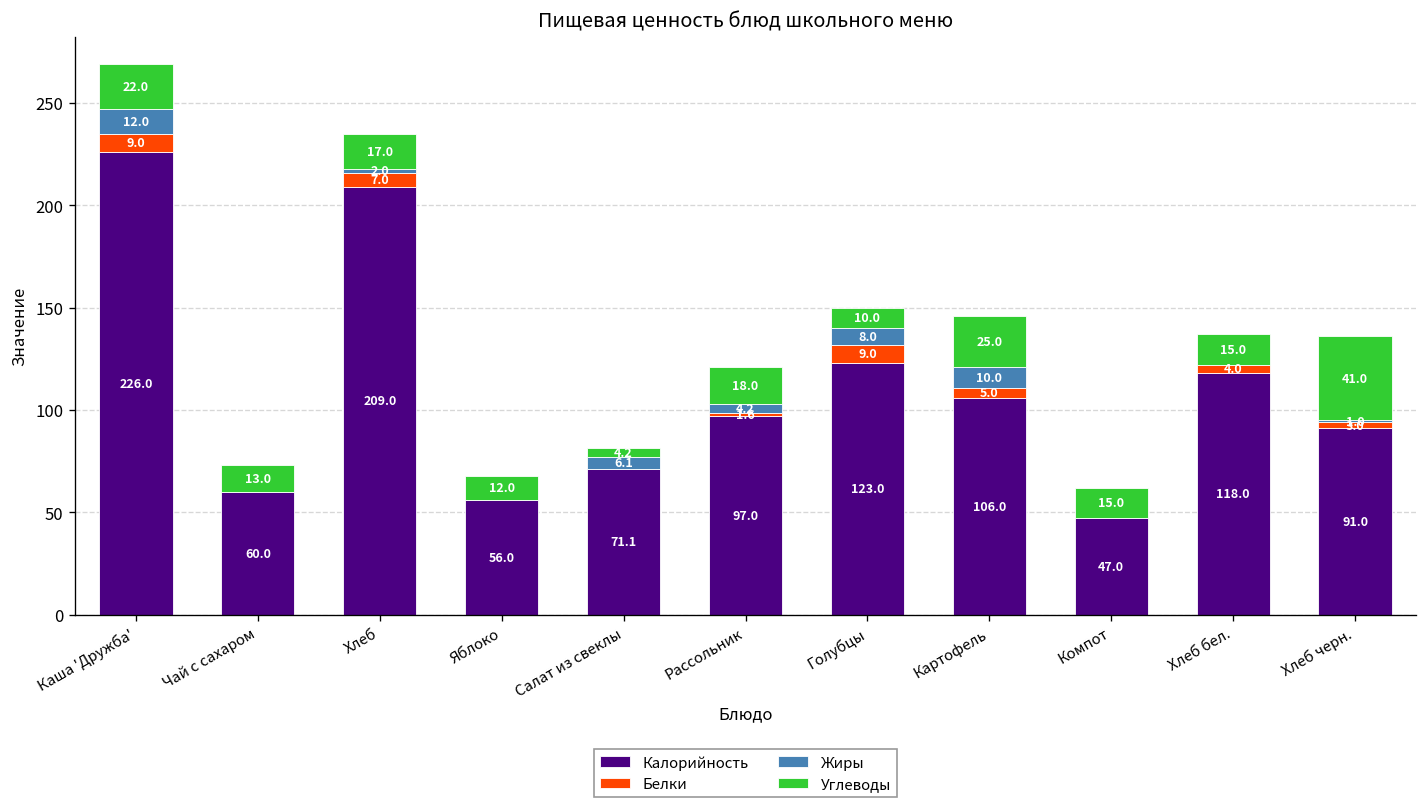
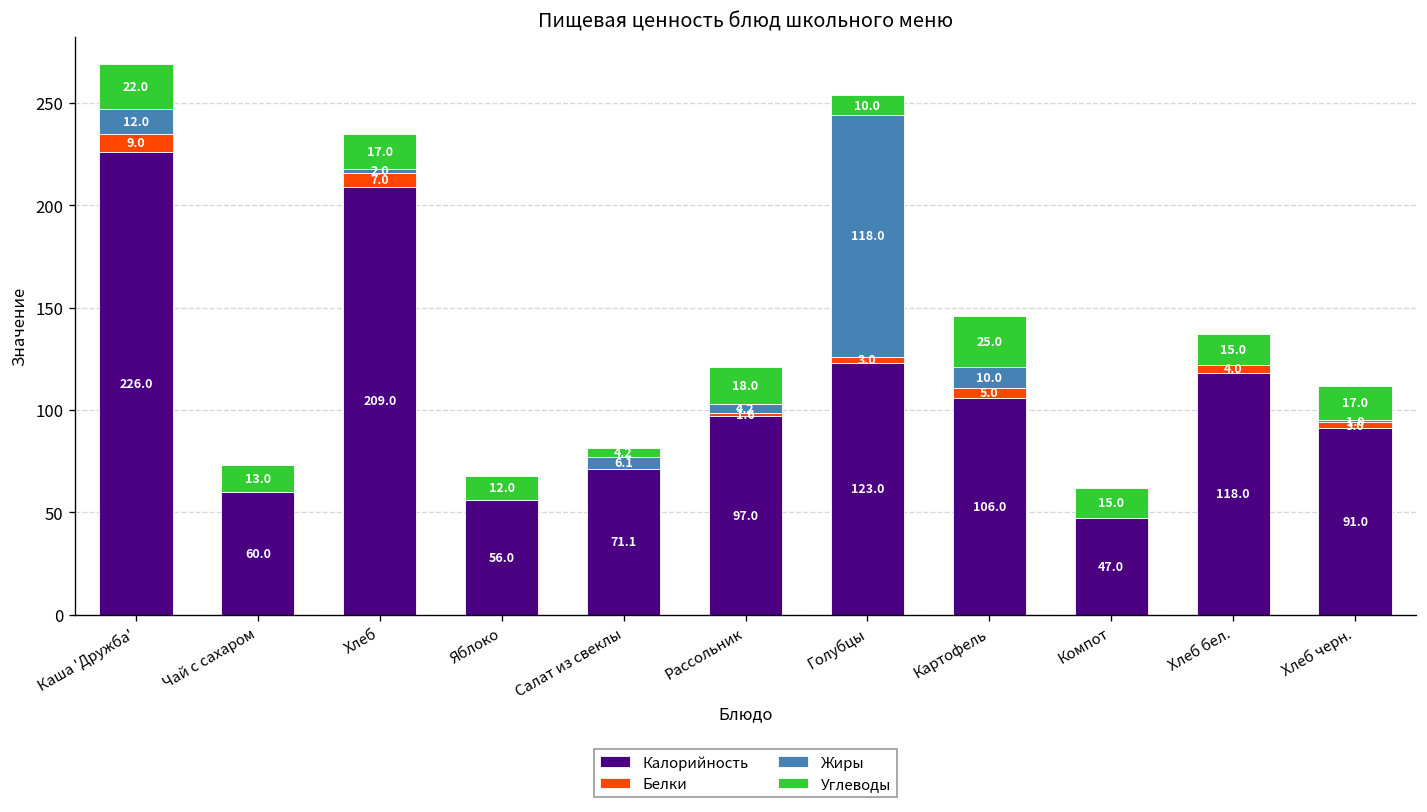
Белки, Голубцы: 9.0 -> 3.0
Жиры, Голубцы: 8.0 -> 118.0
Углеводы, Хлеб черн.: 41.0 -> 17.0
